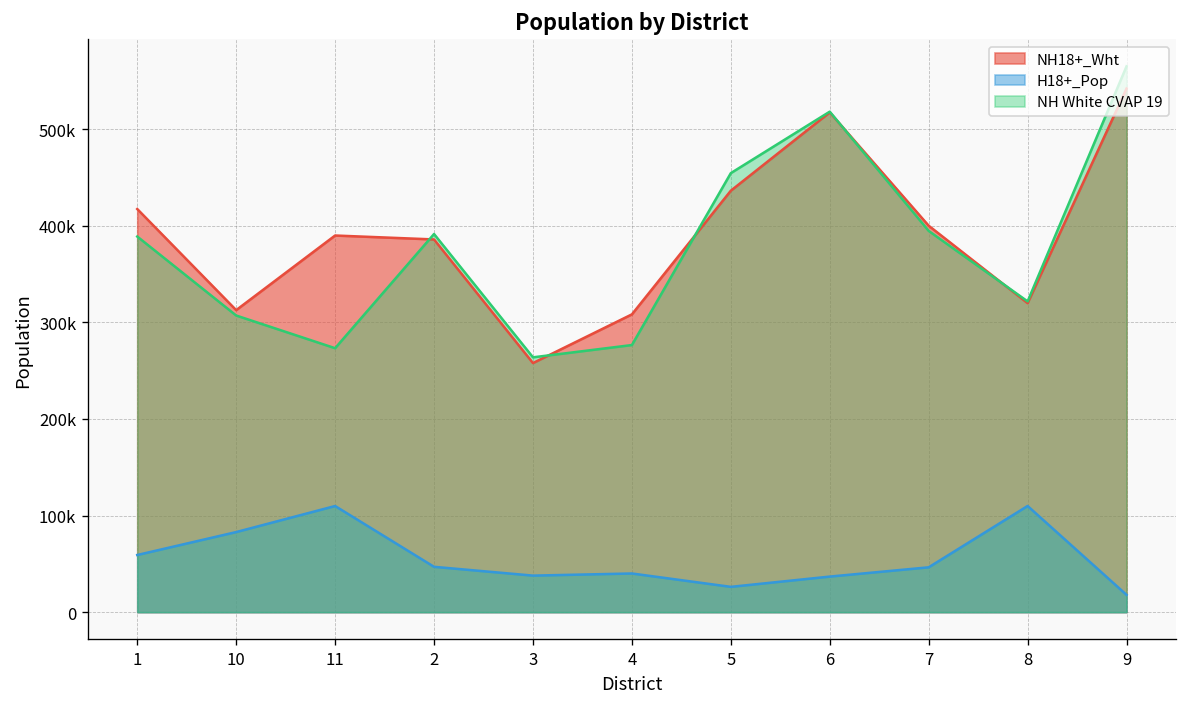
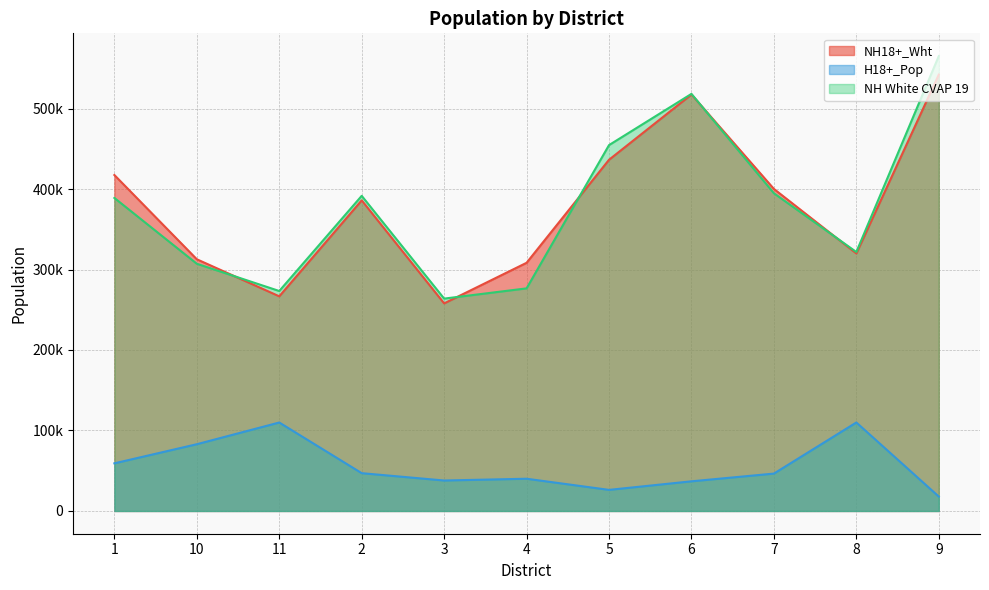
NH18+_Wht, 11: 390000 -> 270000
